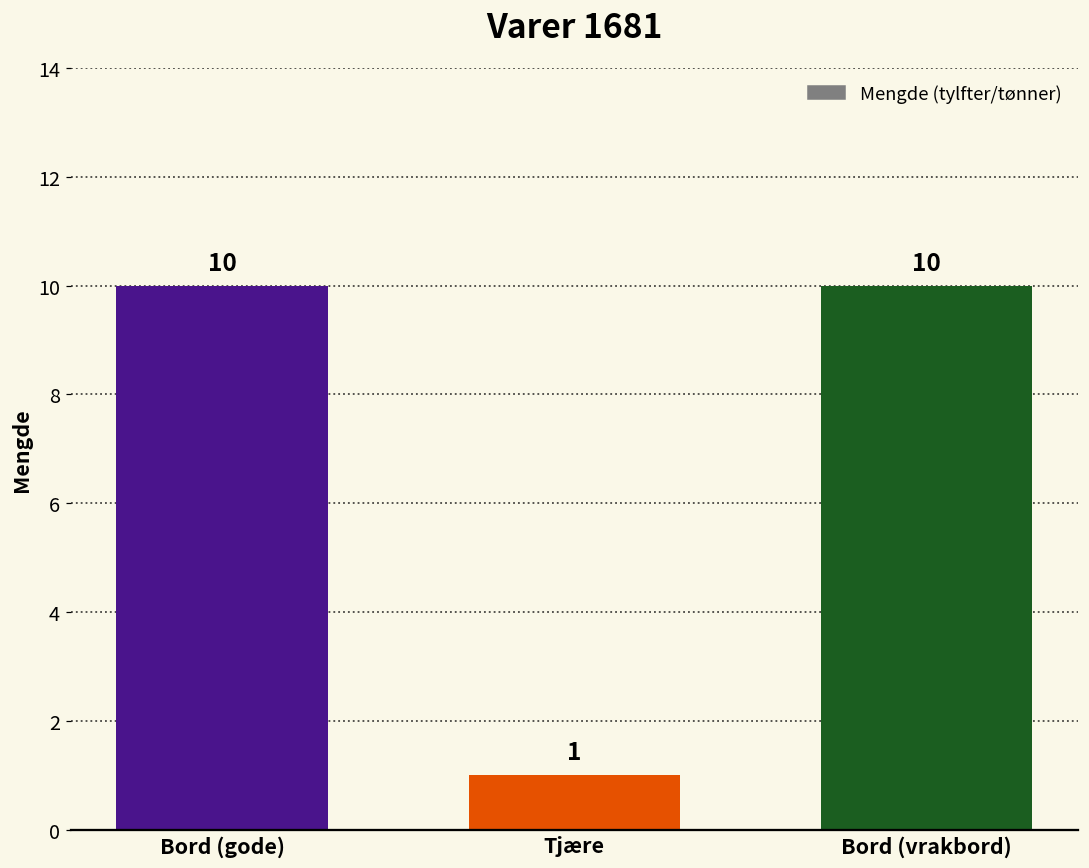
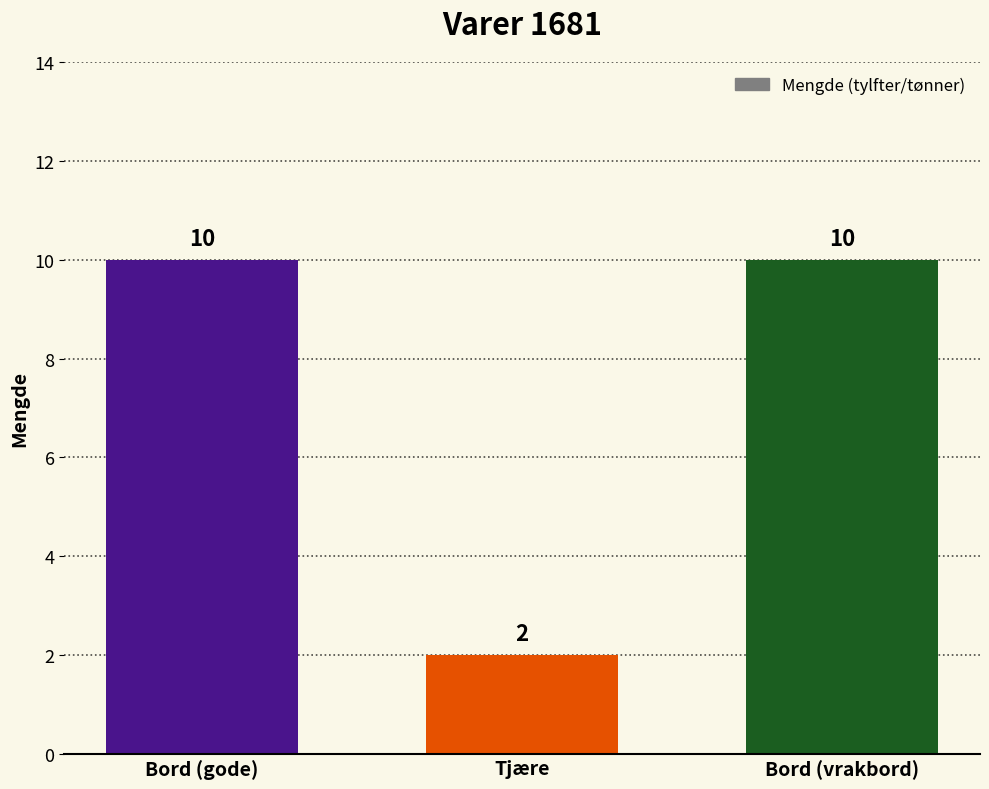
Tjære: 1 -> 2
